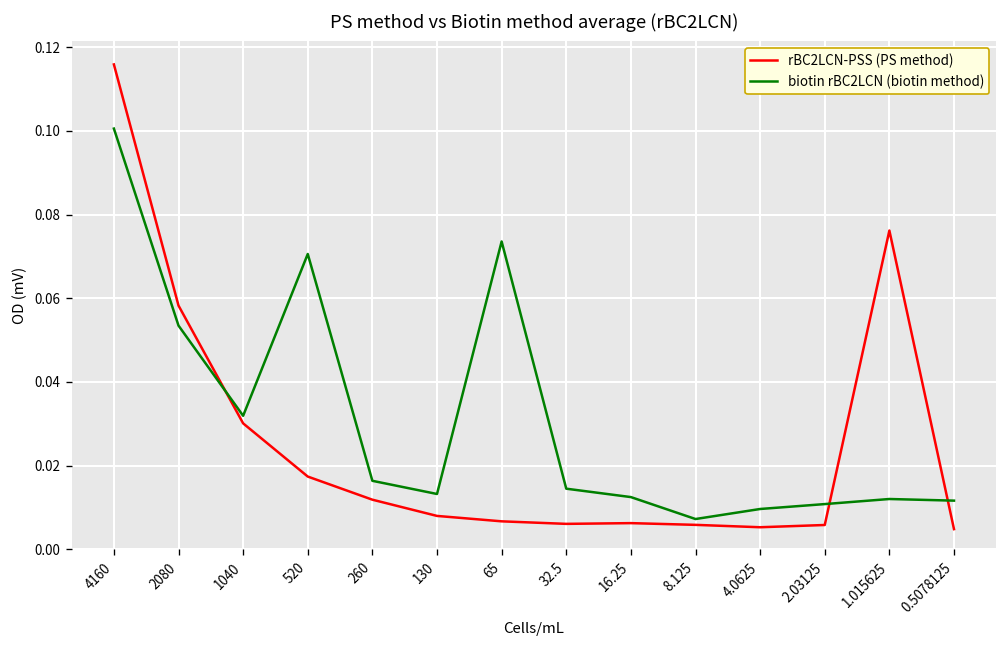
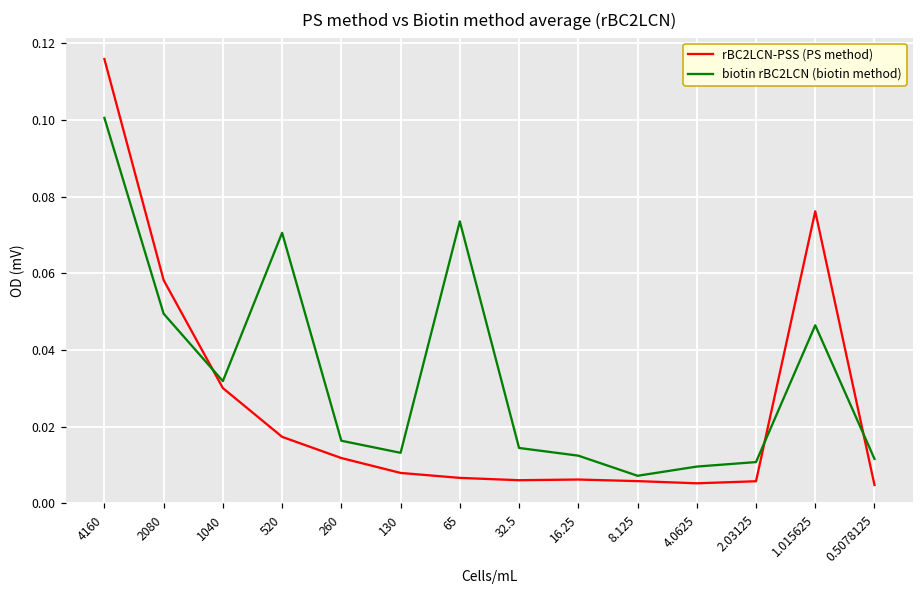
biotin rBC2LCN (biotin method), 2080: 0.053 -> 0.049
biotin rBC2LCN (biotin method), 1.015625: 0.012 -> 0.046
